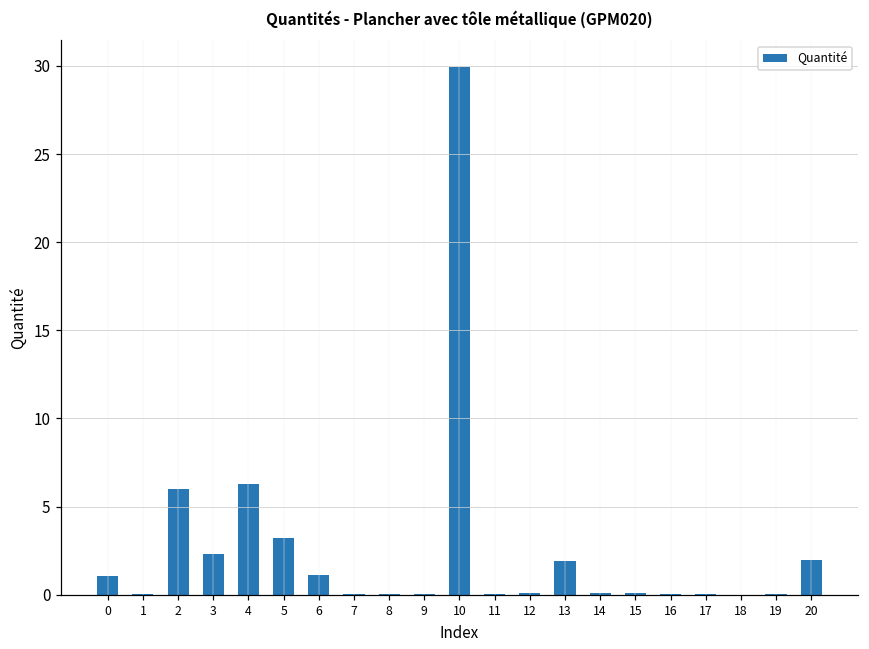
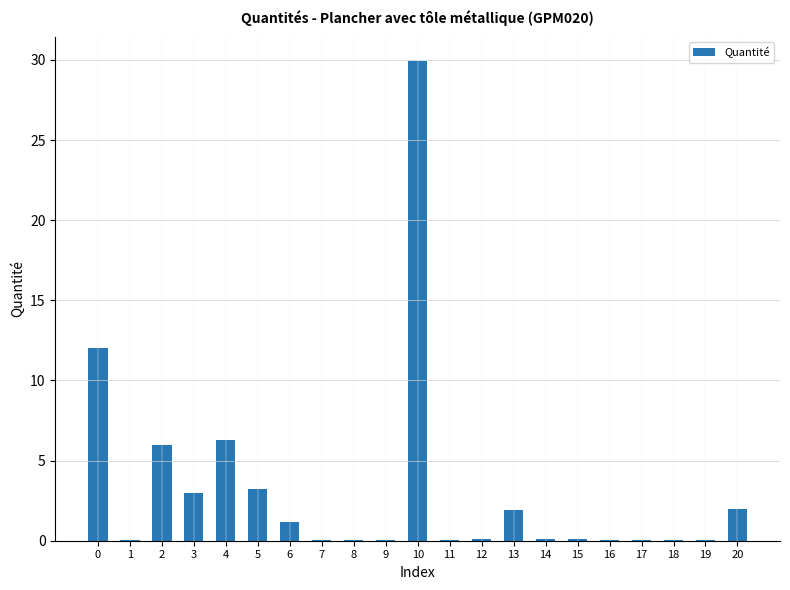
0: 1.1 -> 12.0
3: 2.3 -> 3.0
